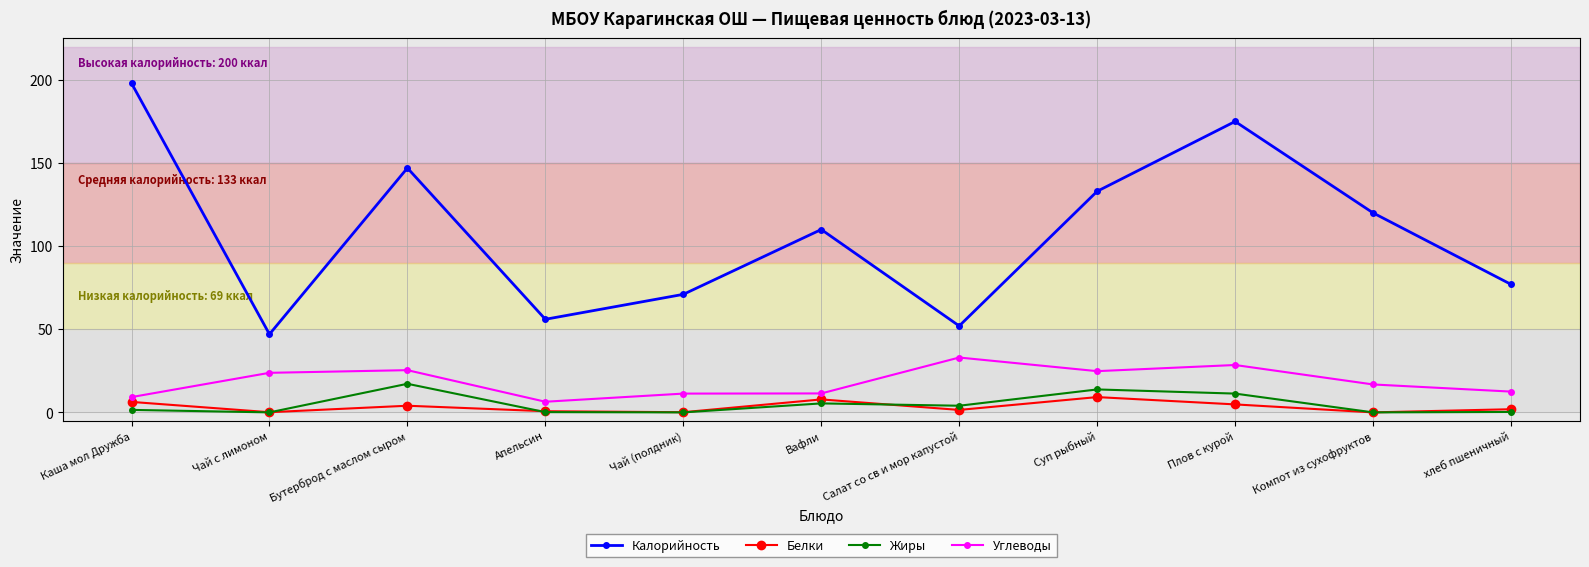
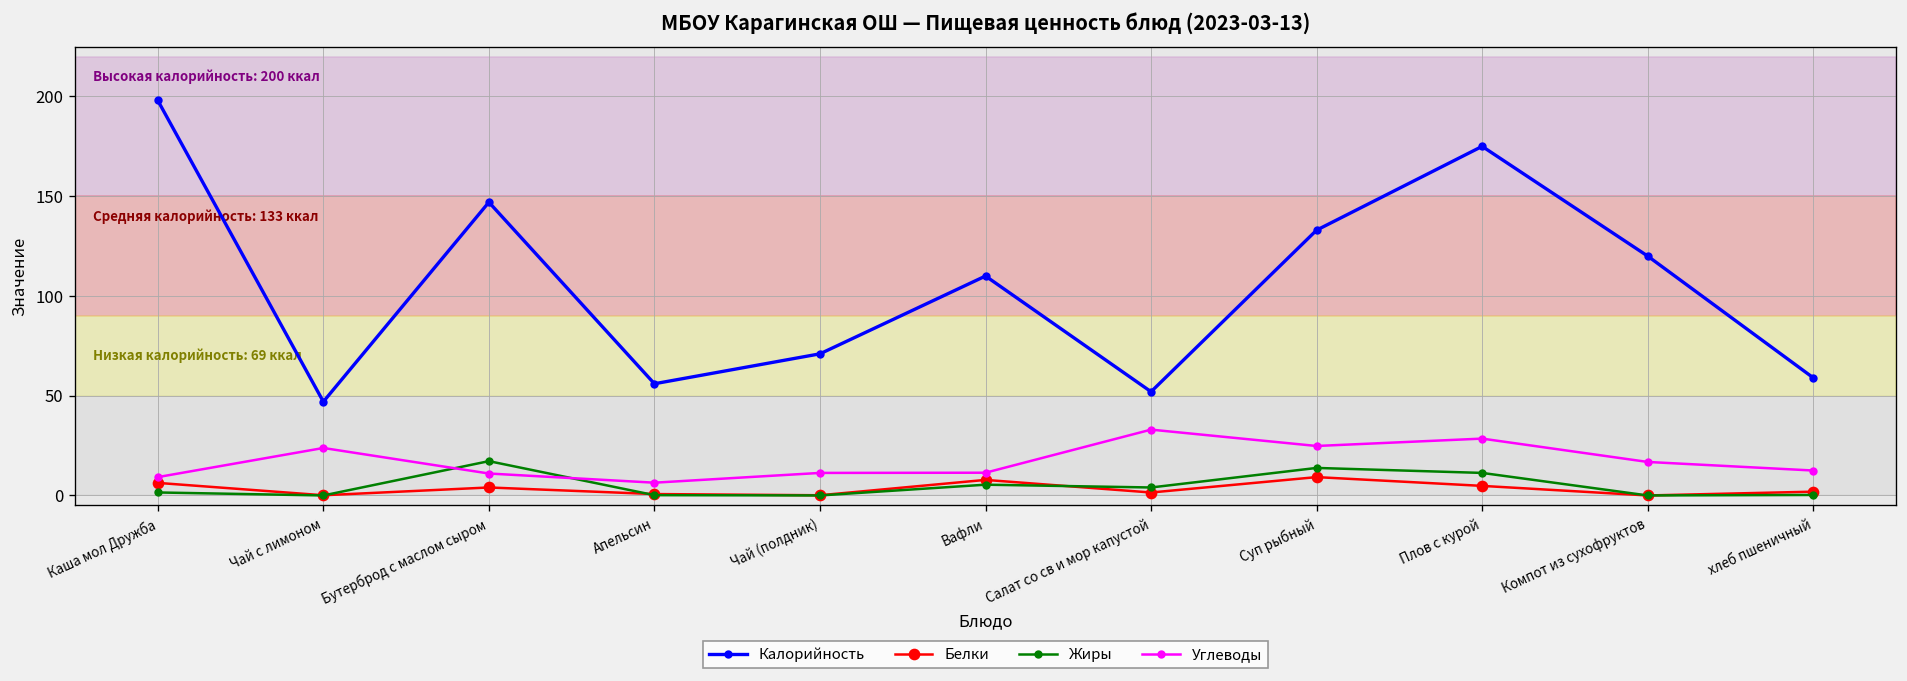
Углеводы, Бутерброд с маслом сыром: 25 -> 11
Калорийность, хлеб пшеничный: 77 -> 59
